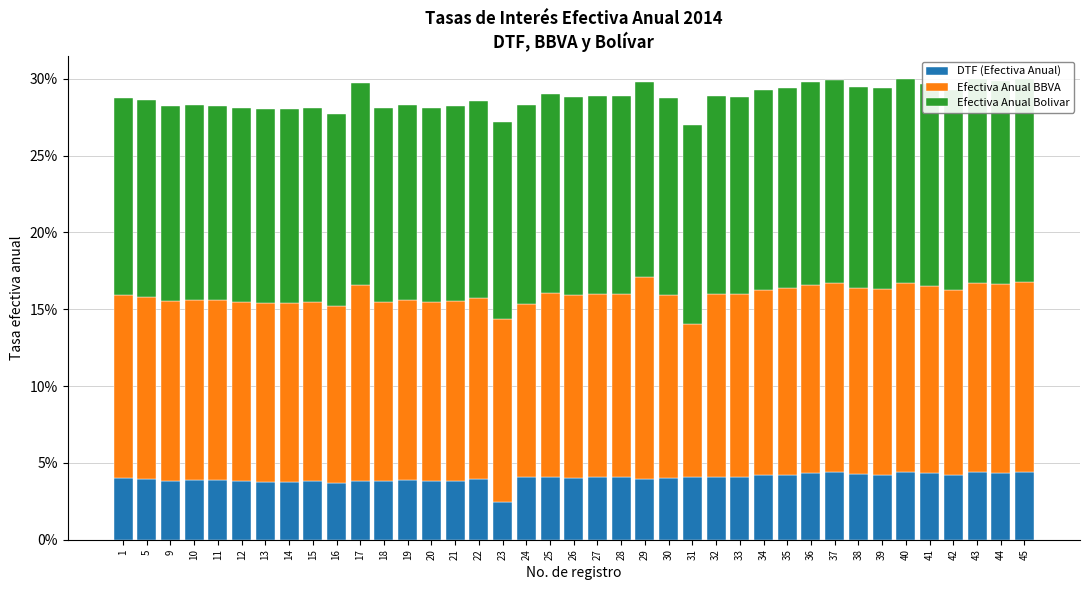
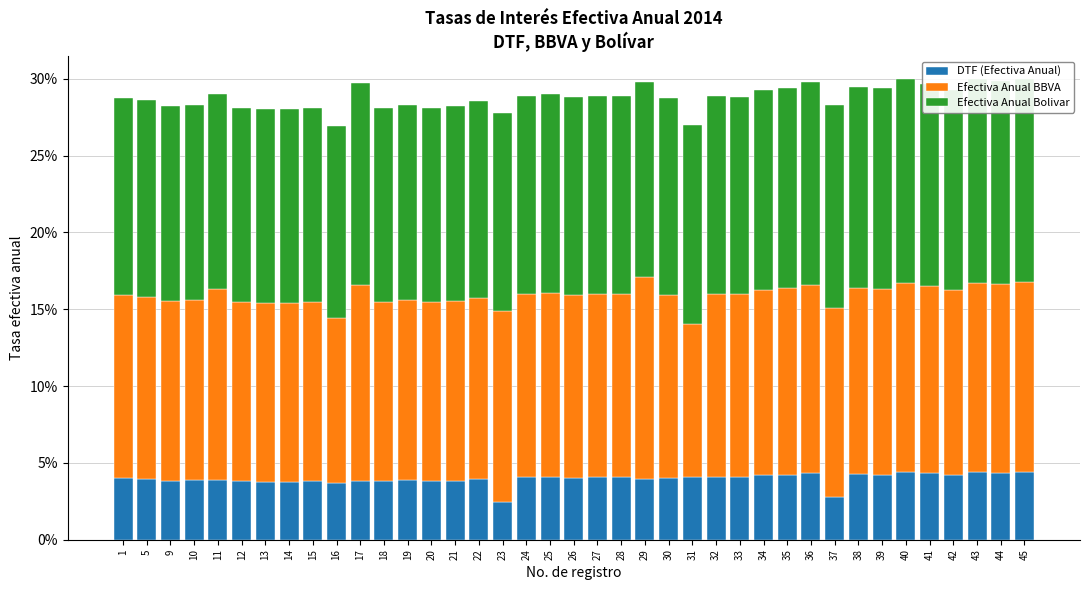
Efectiva Anual BBVA, 11: 11.7% -> 12.4%
Efectiva Anual BBVA, 16: 11.5% -> 10.7%
Efectiva Anual BBVA, 23: 11.9% -> 12.4%
Efectiva Anual BBVA, 24: 11.3% -> 11.9%
DTF (Efectiva Anual), 37: 4.4% -> 2.8%
